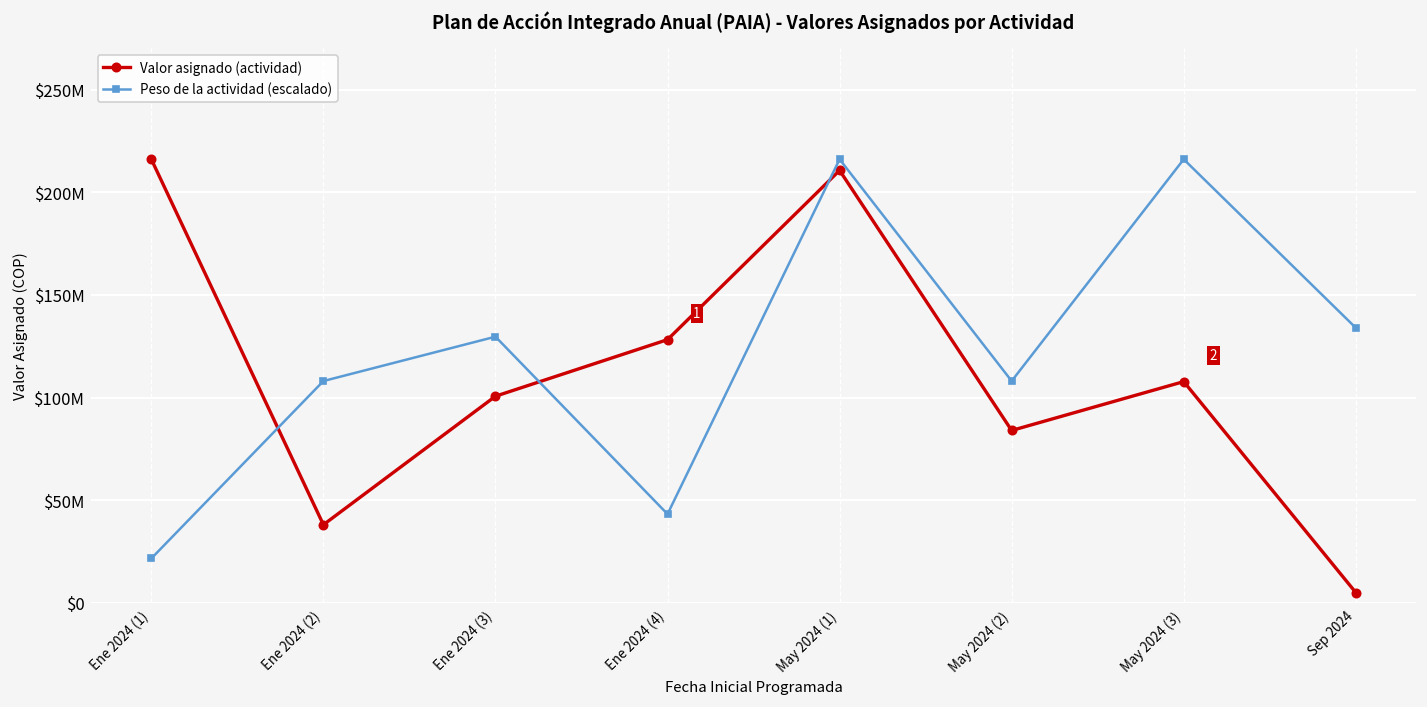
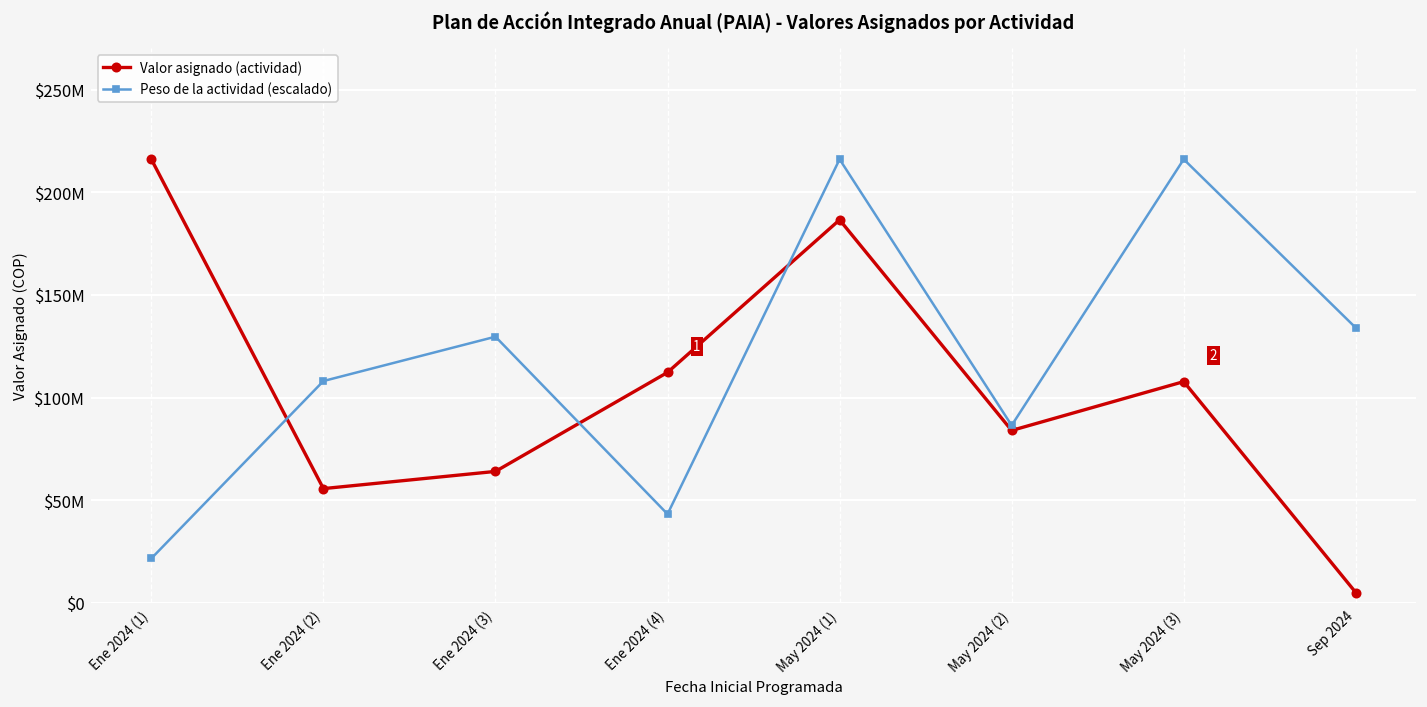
Valor asignado (actividad), Ene 2024 (2): $38000000 -> $56000000
Valor asignado (actividad), Ene 2024 (3): $101000000 -> $64000000
Valor asignado (actividad), Ene 2024 (4): $128000000 -> $112000000
Valor asignado (actividad), May 2024 (1): $211000000 -> $187000000
Peso de la actividad (escalado), May 2024 (2): $108000000 -> $86000000
